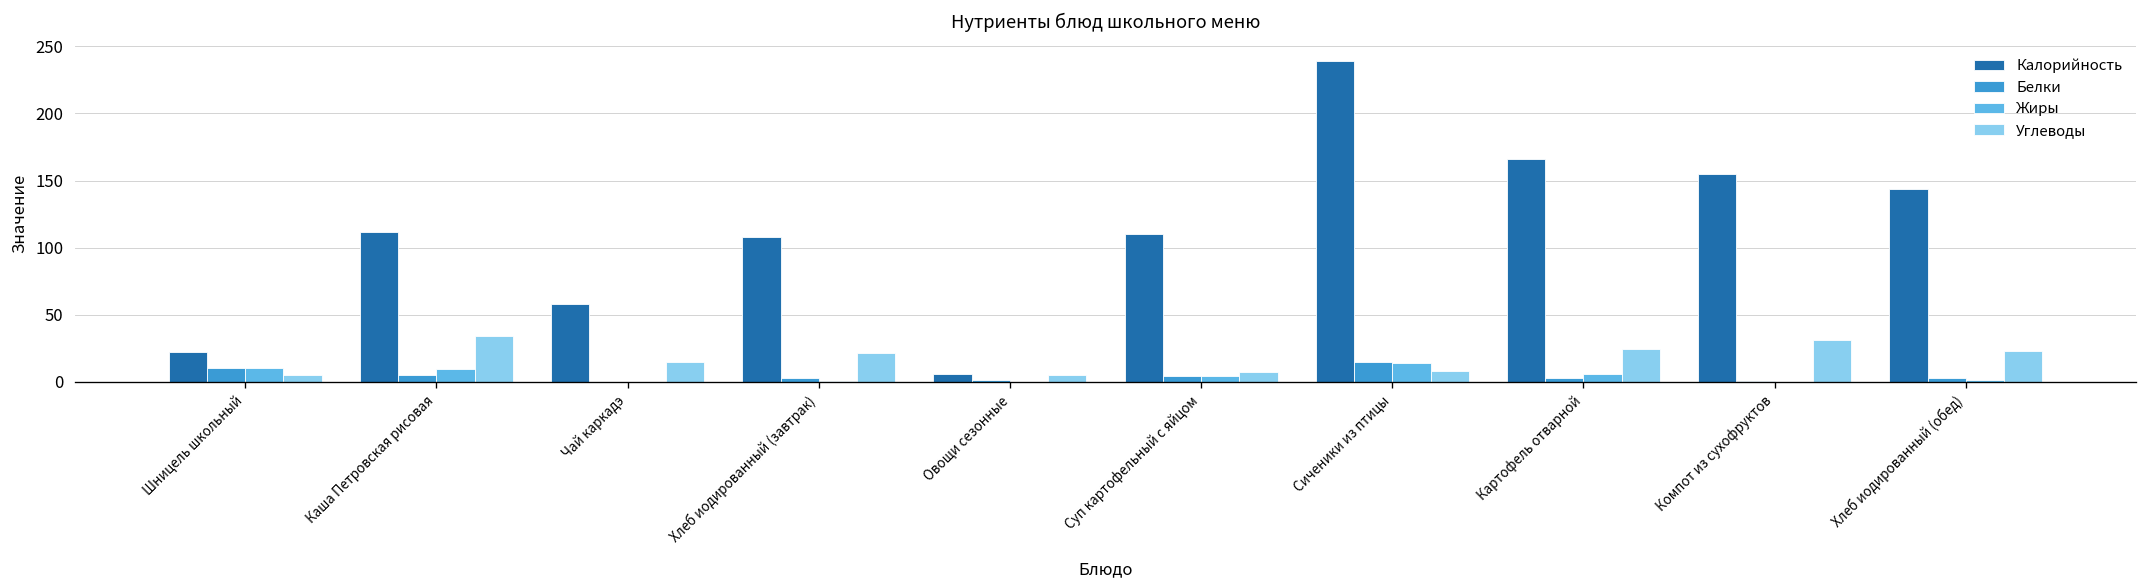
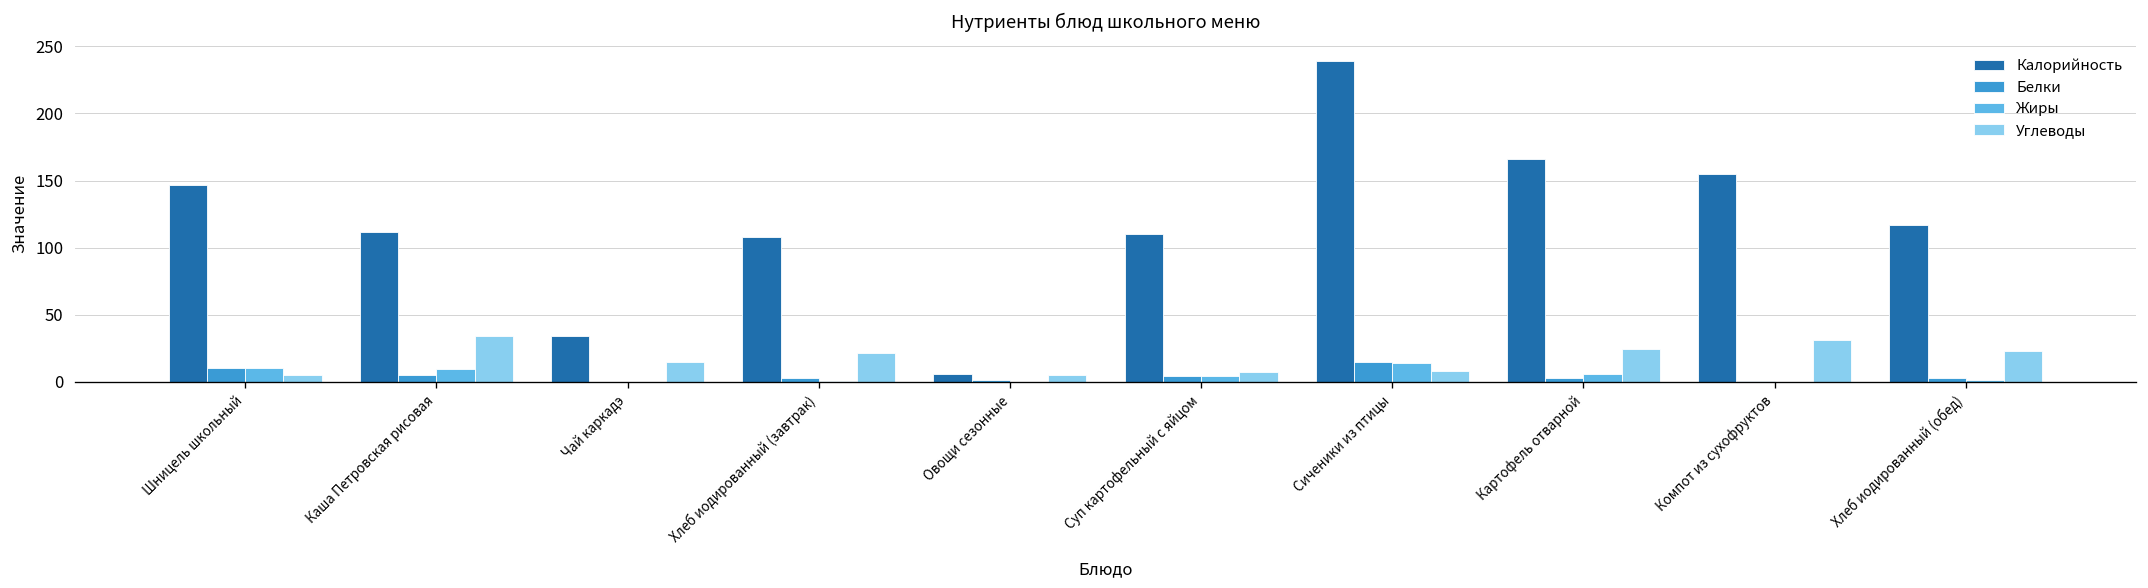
Калорийность, Шницель школьный: 22 -> 147
Калорийность, Чай каркадэ: 58 -> 34
Калорийность, Хлеб иодированный (обед): 144 -> 117
